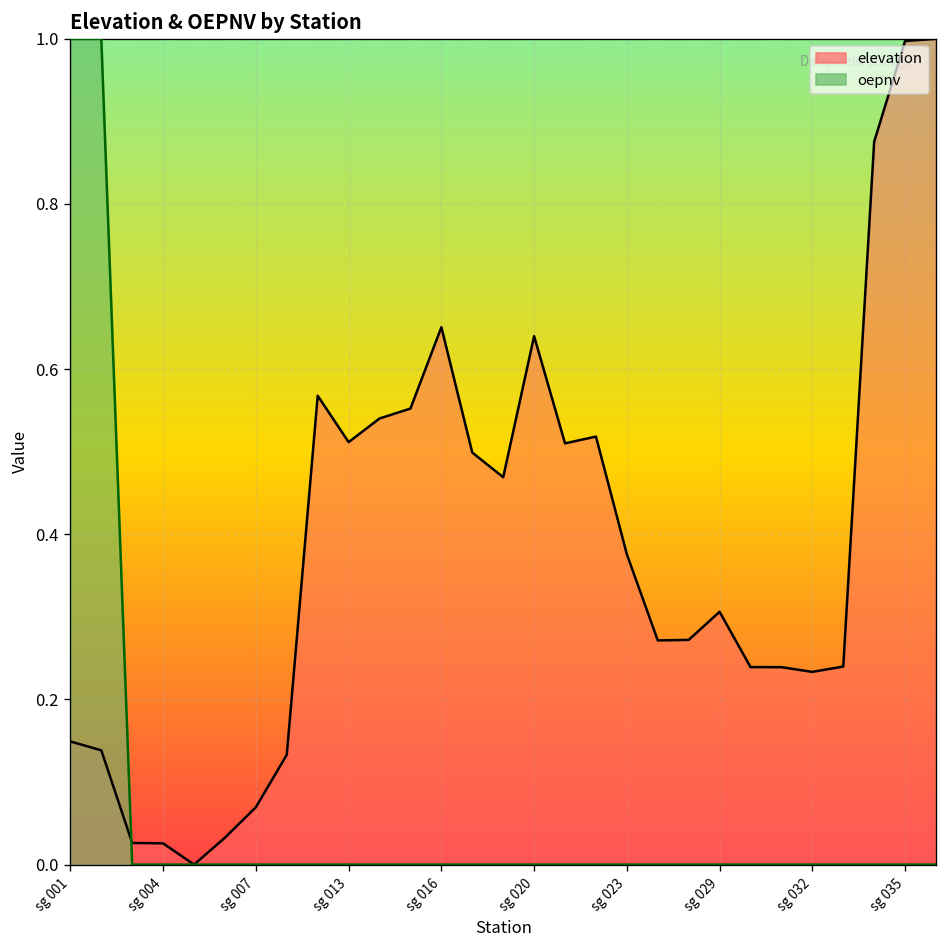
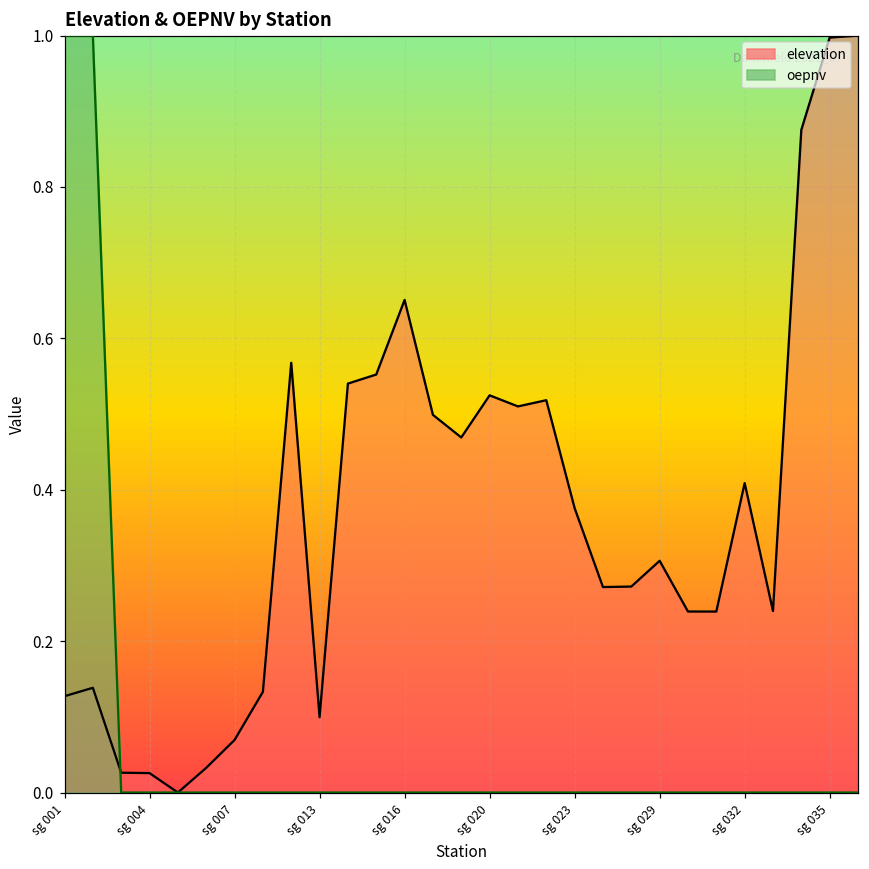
elevation, sg 001: 0.15 -> 0.13
elevation, sg 013: 0.51 -> 0.10
elevation, sg 020: 0.64 -> 0.52
elevation, sg 032: 0.23 -> 0.41
